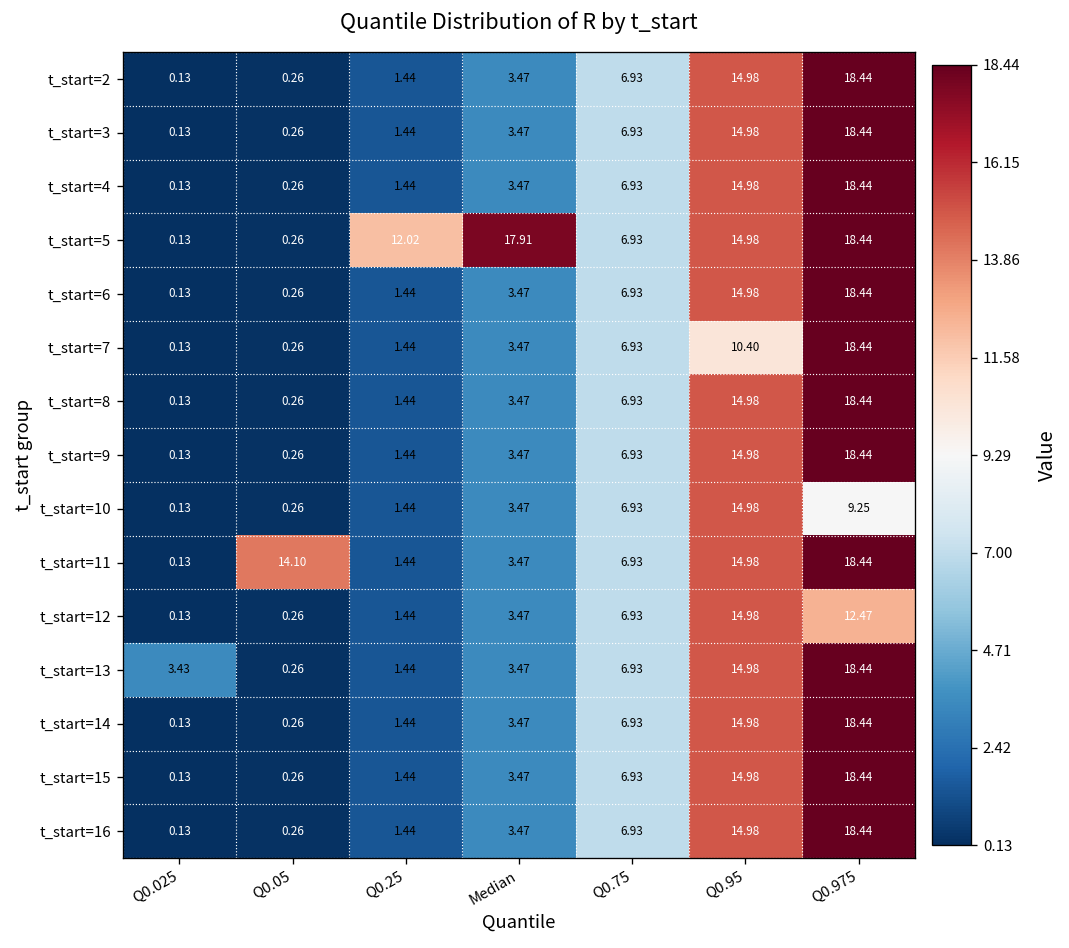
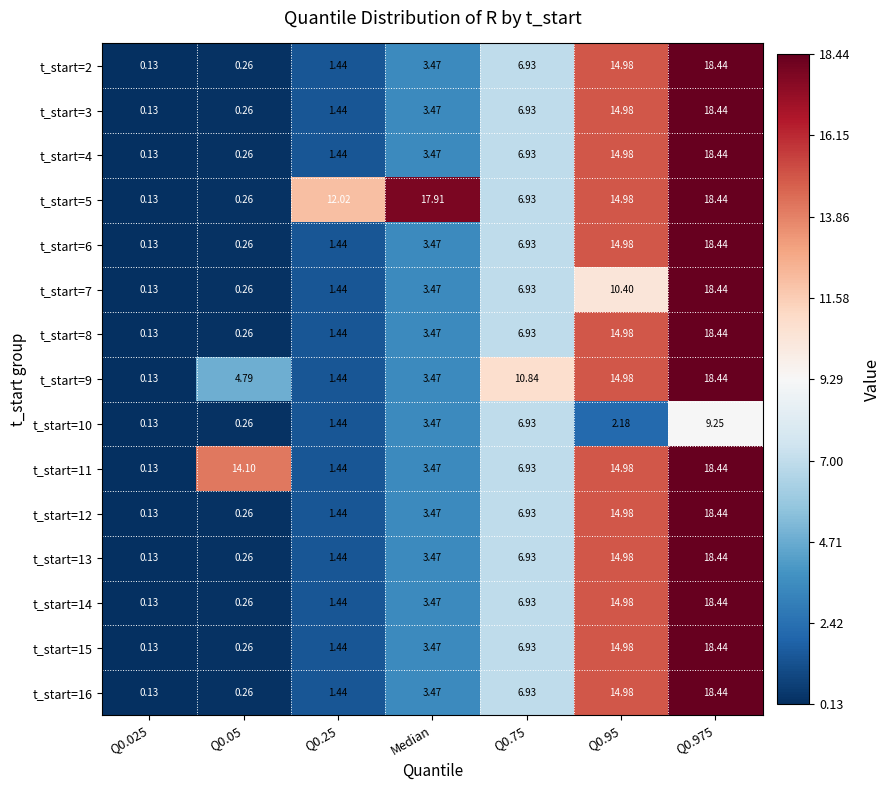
t_start=9, Q0.05: 0.26 -> 4.79
t_start=9, Q0.75: 6.93 -> 10.84
t_start=10, Q0.95: 14.98 -> 2.18
t_start=12, Q0.975: 12.47 -> 18.44
t_start=13, Q0.025: 3.43 -> 0.13
